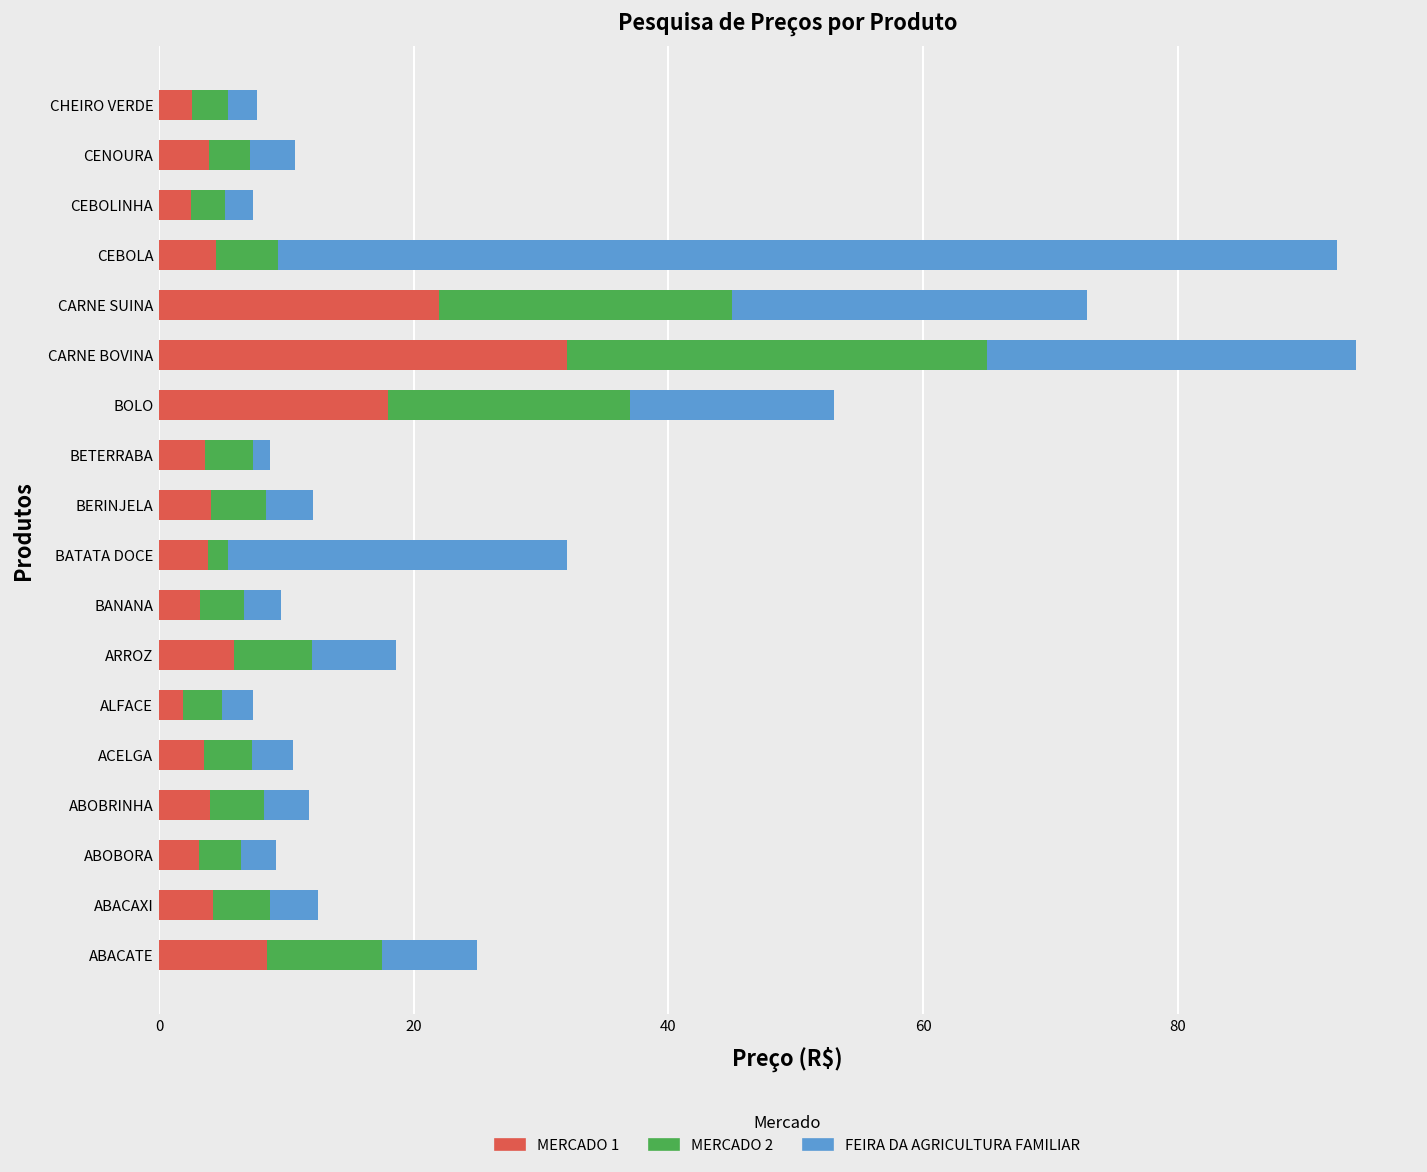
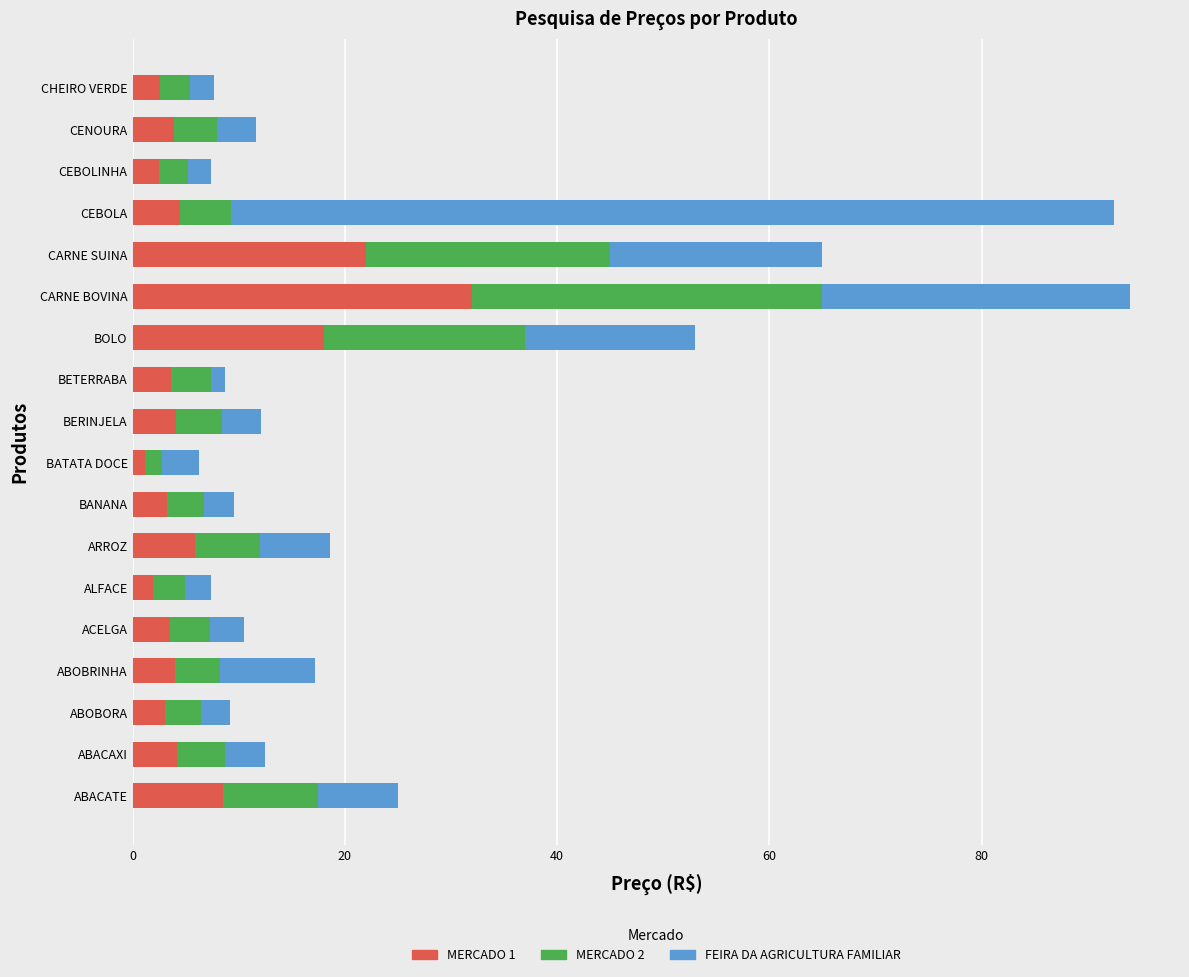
MERCADO 2, CENOURA: 3.2 -> 4.1
FEIRA DA AGRICULTURA FAMILIAR, CARNE SUINA: 27.9 -> 20.0
MERCADO 1, BATATA DOCE: 3.8 -> 1.2
FEIRA DA AGRICULTURA FAMILIAR, BATATA DOCE: 26.6 -> 3.5
FEIRA DA AGRICULTURA FAMILIAR, ABOBRINHA: 3.6 -> 9.0
